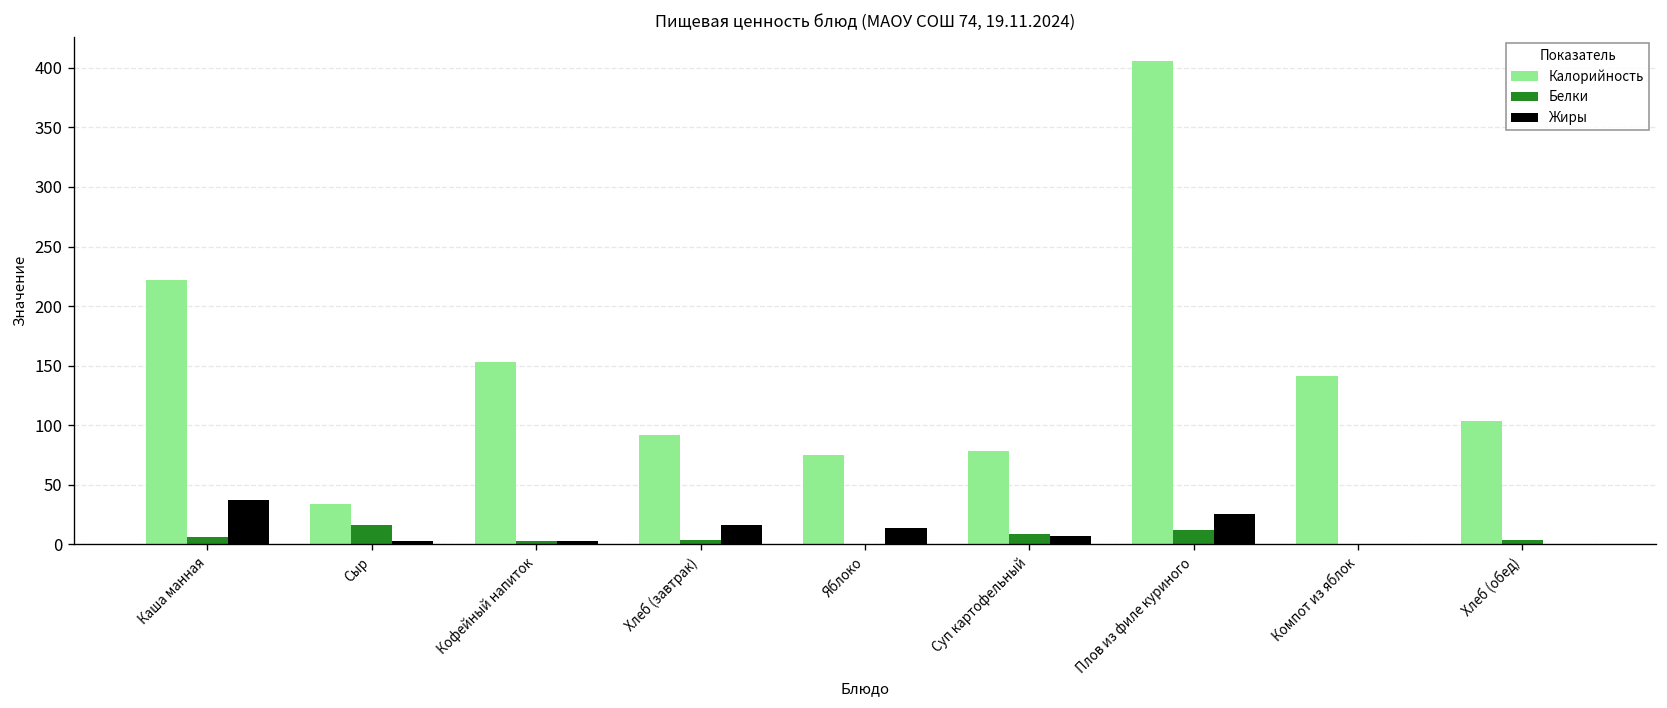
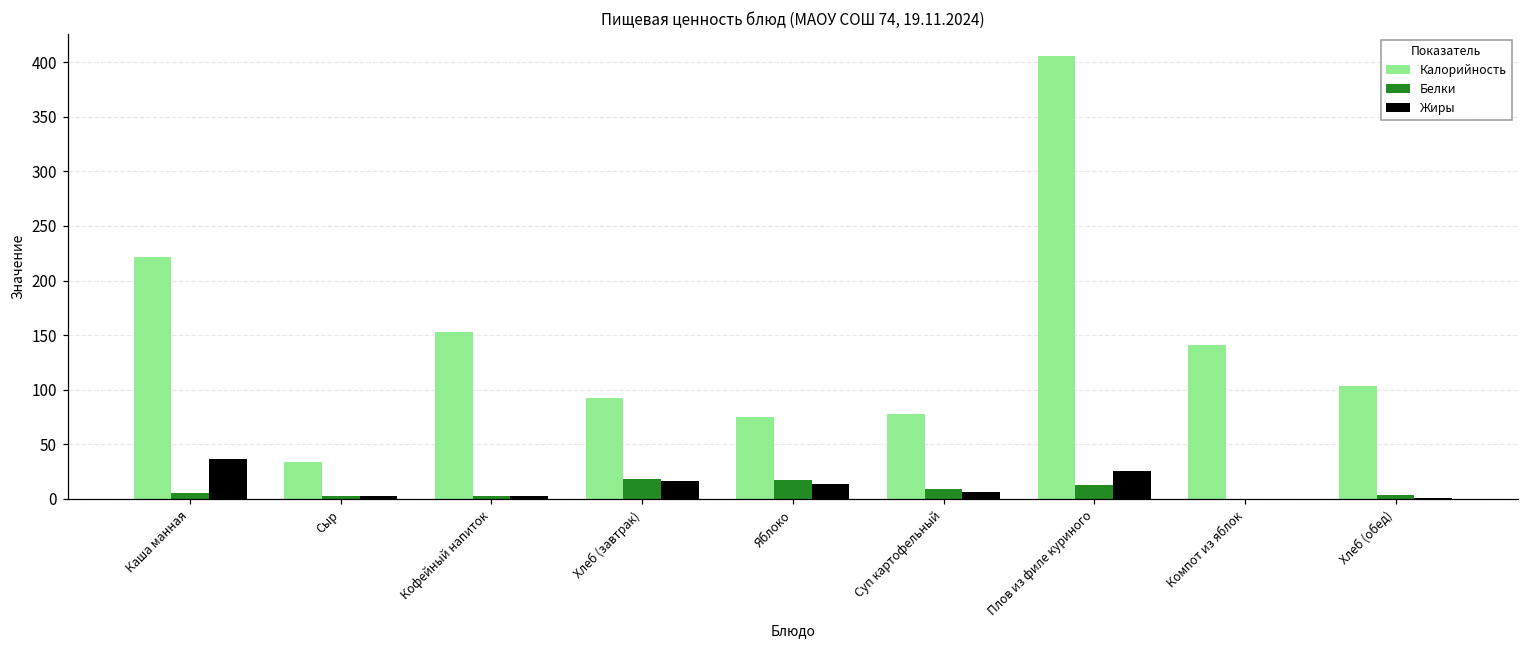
Белки, Сыр: 20 -> 0
Белки, Хлеб (завтрак): 0 -> 20
Белки, Яблоко: 0 -> 20
